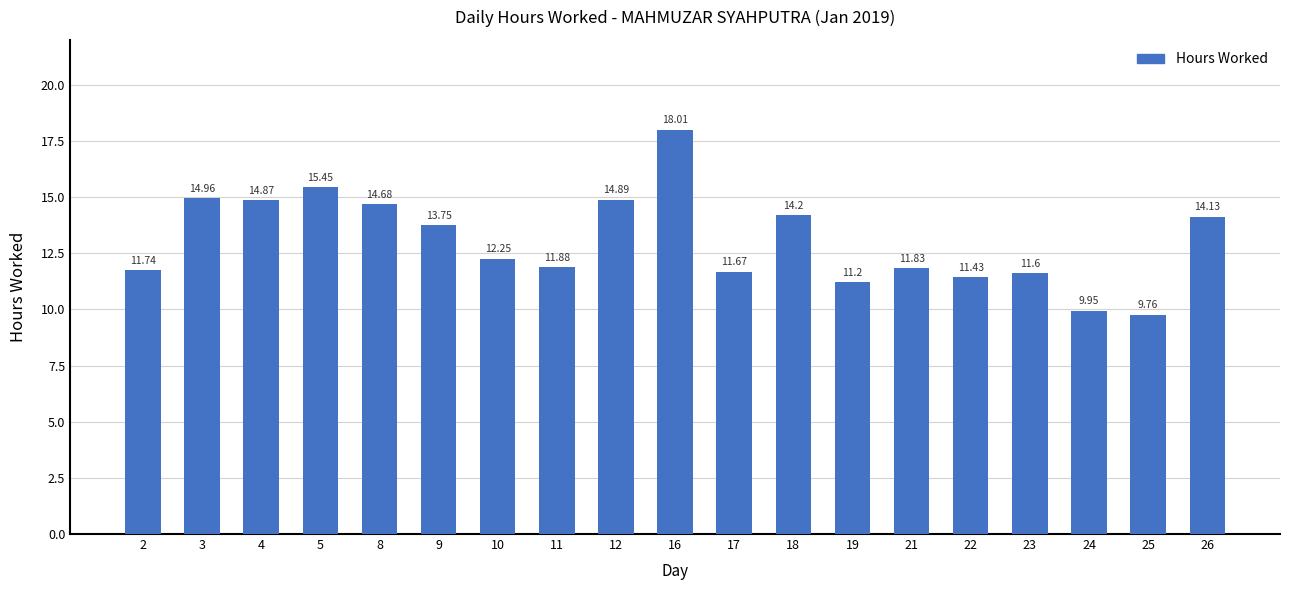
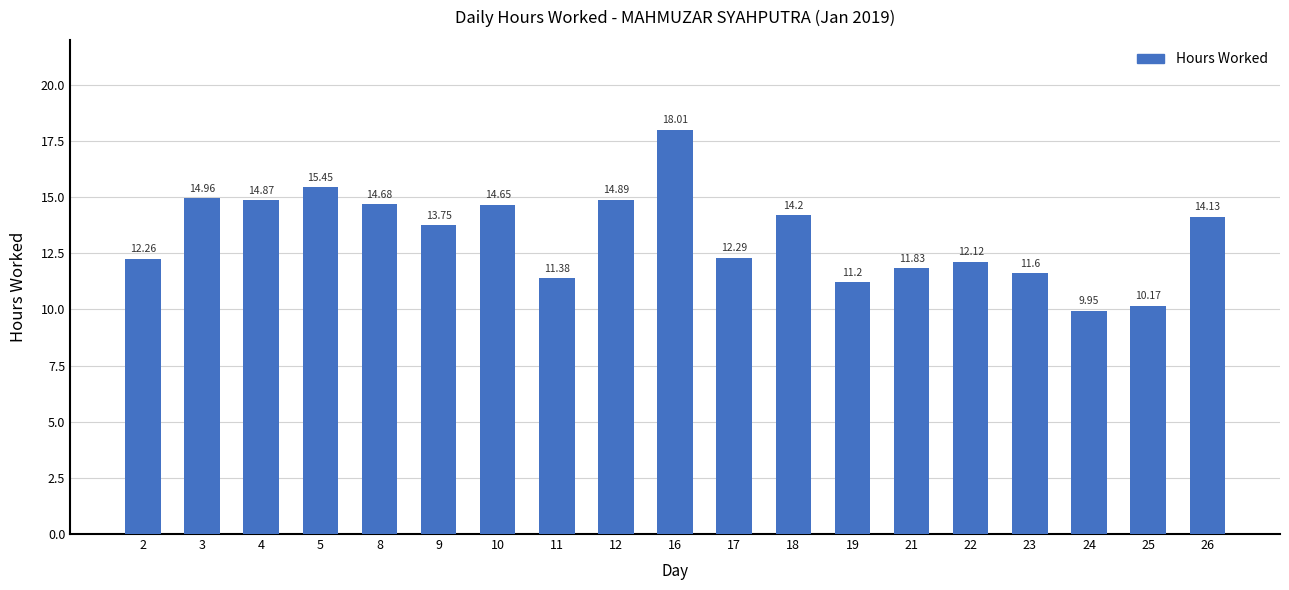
2: 11.74 -> 12.26
10: 12.25 -> 14.65
11: 11.88 -> 11.38
17: 11.67 -> 12.29
22: 11.43 -> 12.12
25: 9.76 -> 10.17
